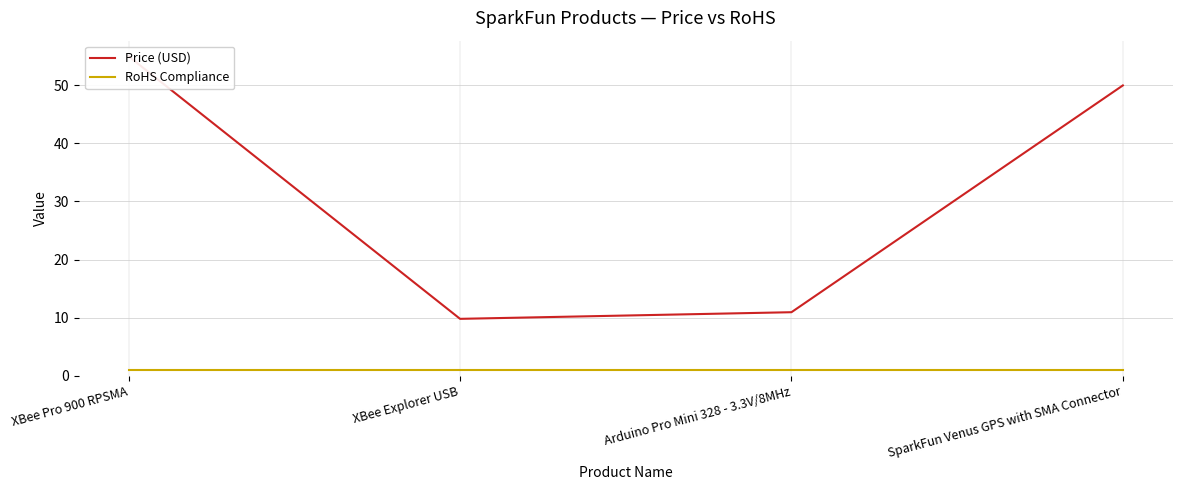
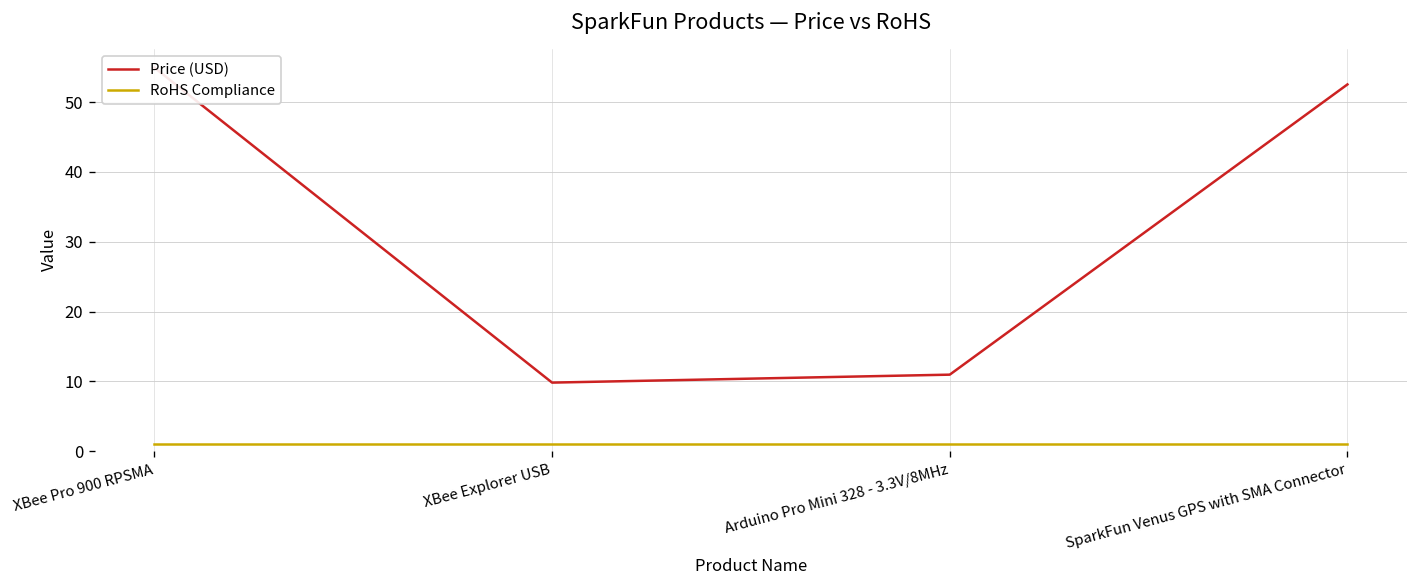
Price (USD), SparkFun Venus GPS with SMA Connector: 50 -> 53
